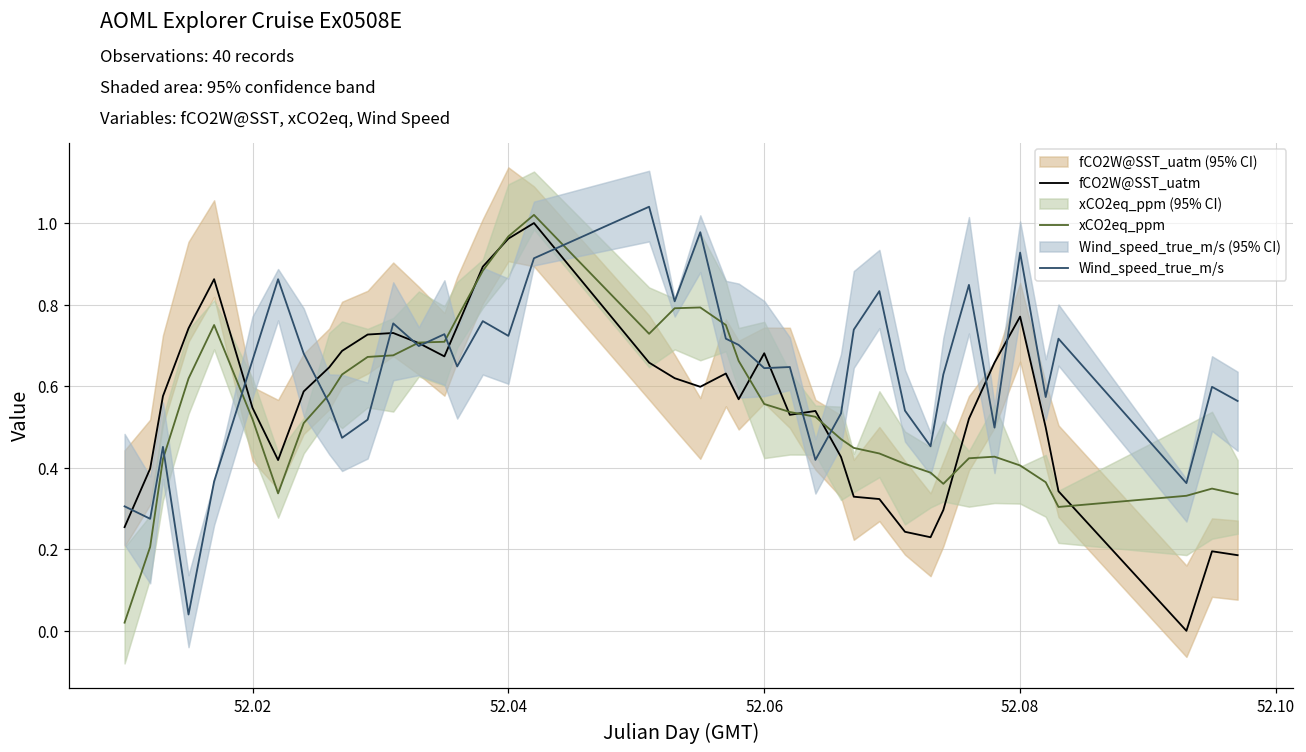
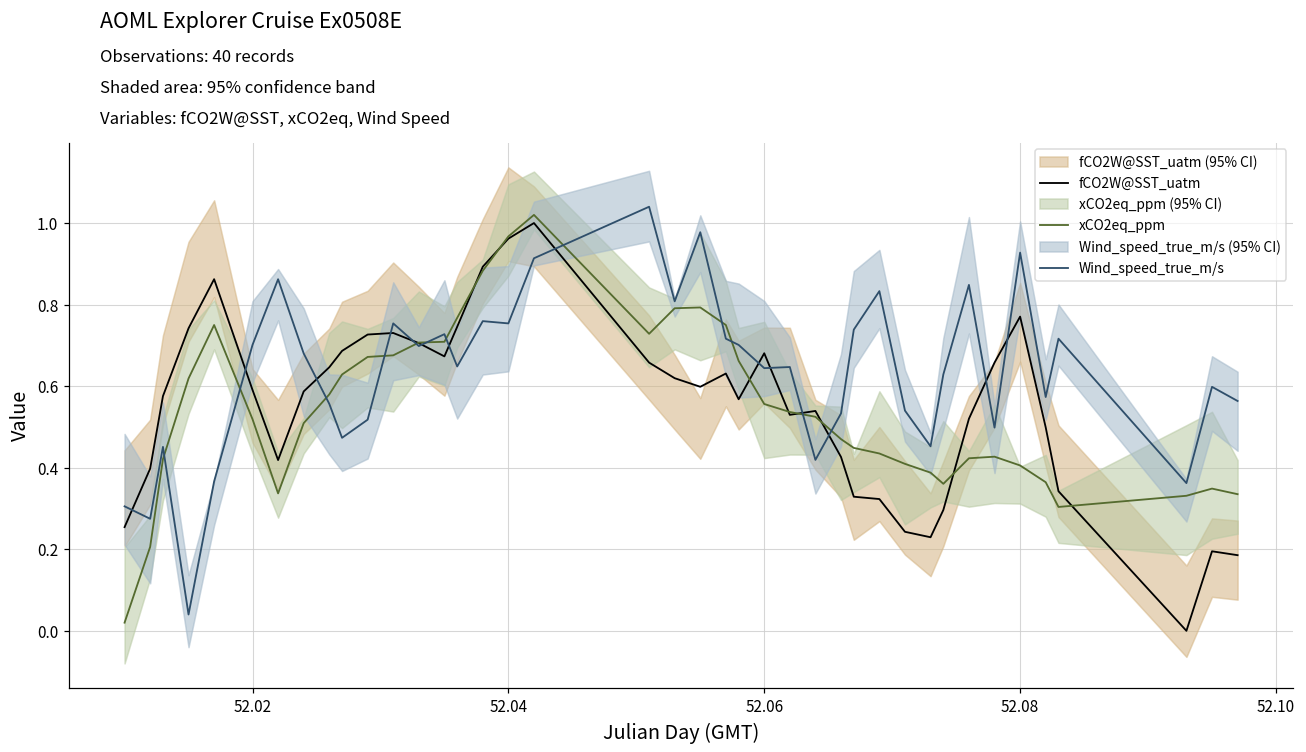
fCO2W@SST_uatm, 52.02: 0.55 -> 0.59
Wind_speed_true_m/s, 52.02: 0.66 -> 0.70
Wind_speed_true_m/s, 52.04: 0.72 -> 0.75
